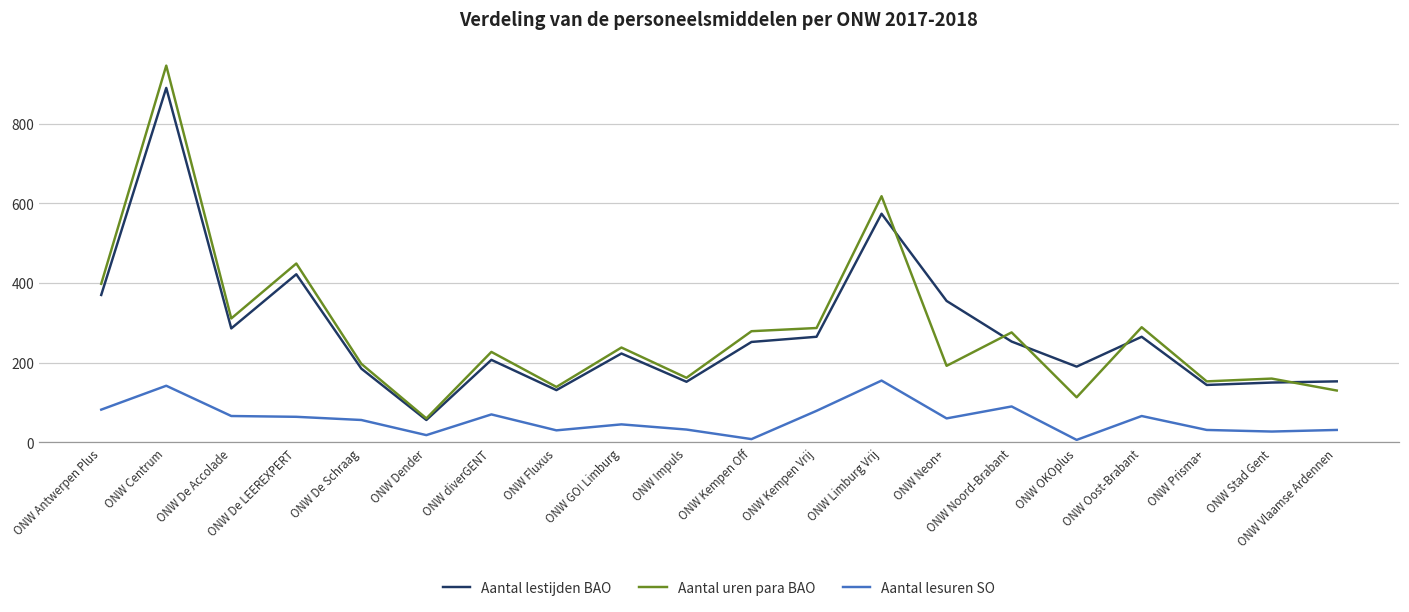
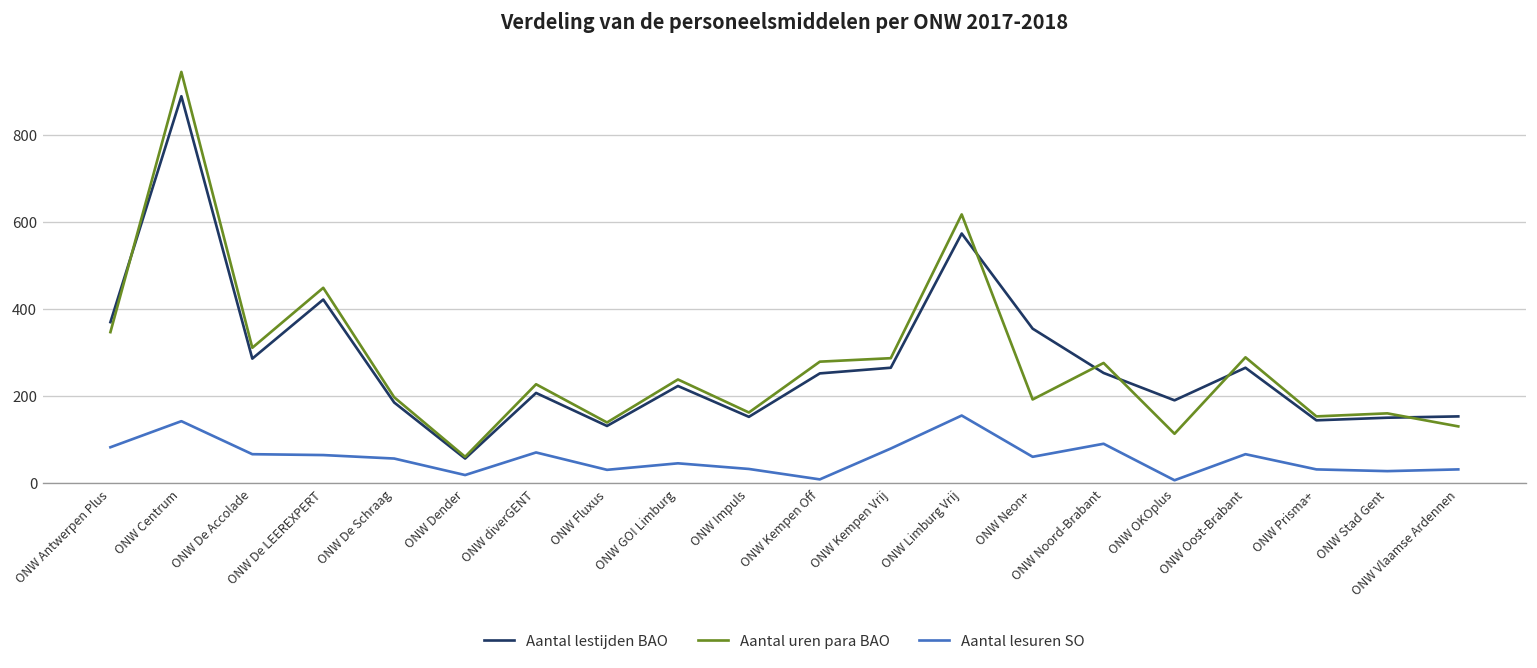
Aantal uren para BAO, ONW Antwerpen Plus: 400 -> 350
